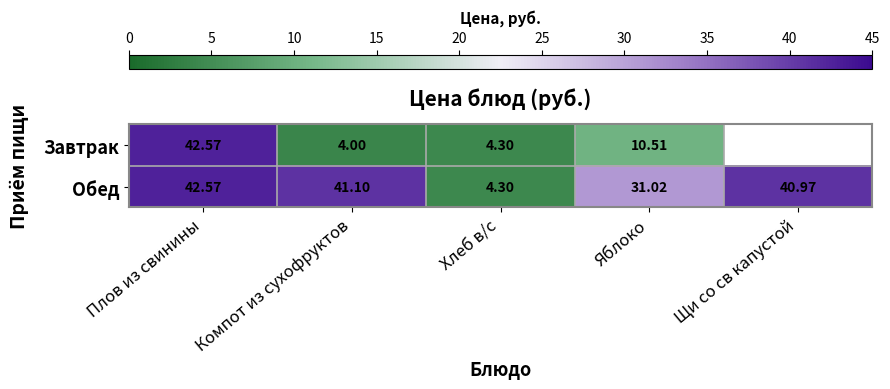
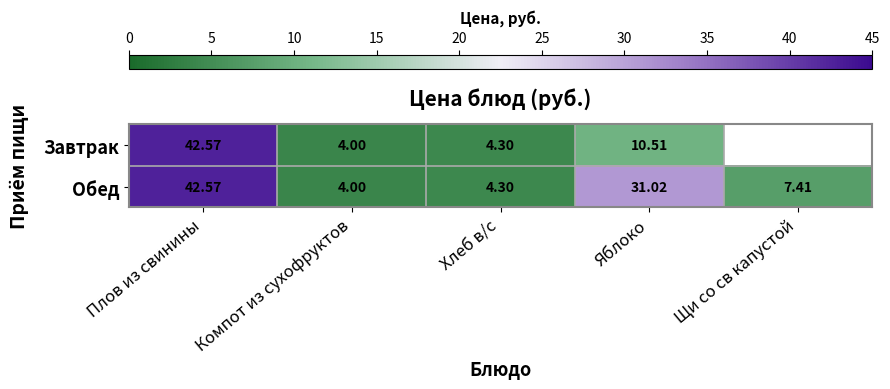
Обед, Компот из сухофруктов: 41.10 -> 4.00
Обед, Щи со св капустой: 40.97 -> 7.41
